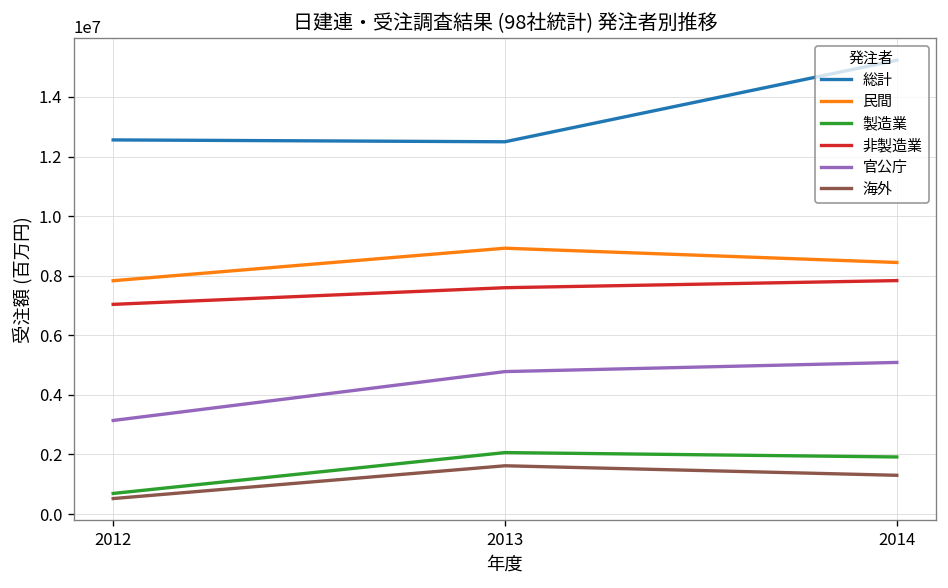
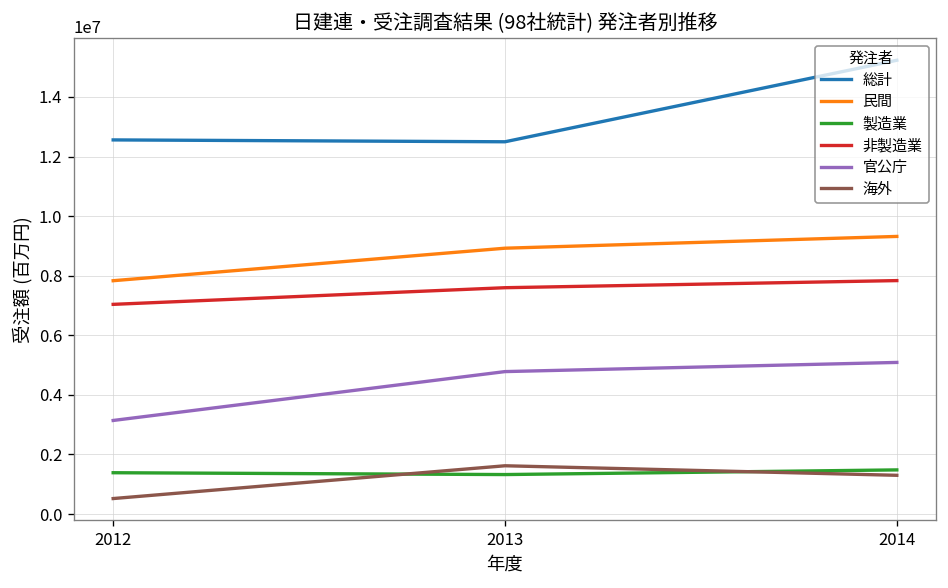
製造業, 2012: 700000 -> 1400000
製造業, 2013: 2100000 -> 1300000
民間, 2014: 8400000 -> 9300000
製造業, 2014: 1900000 -> 1500000
